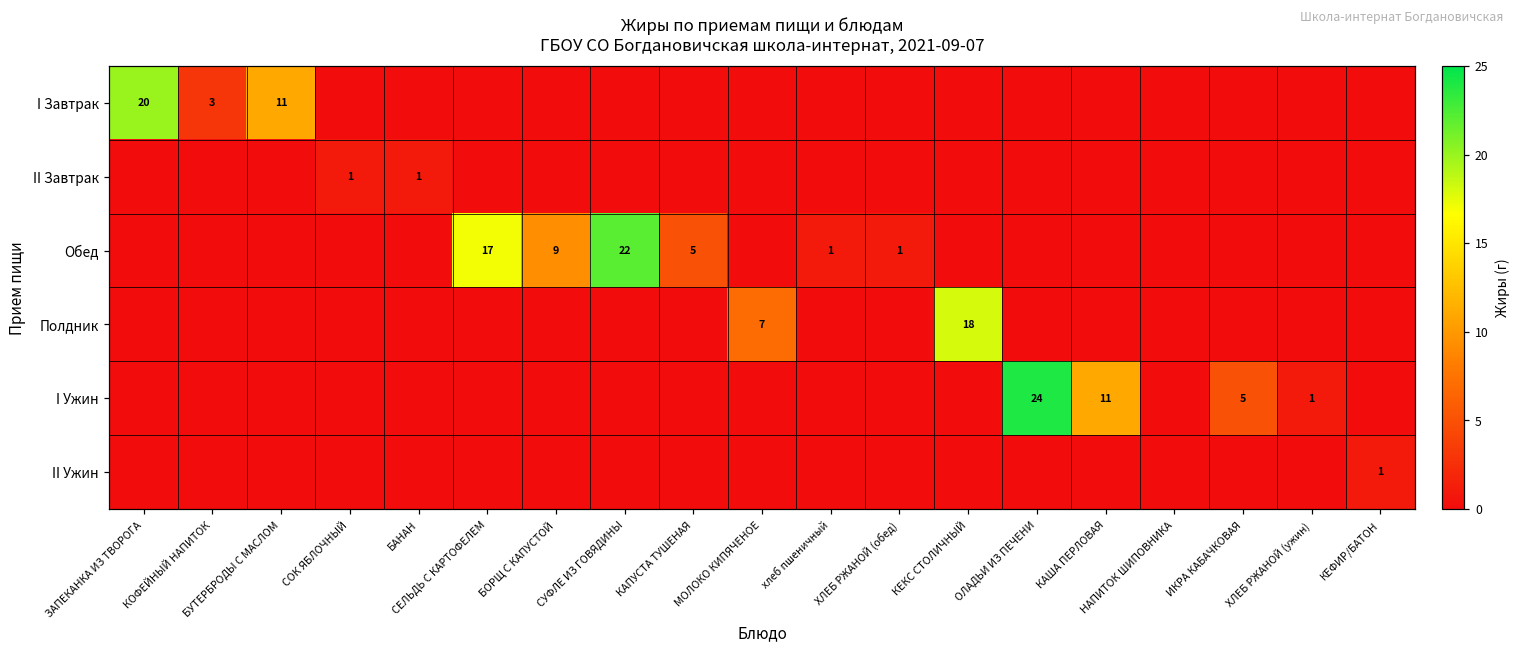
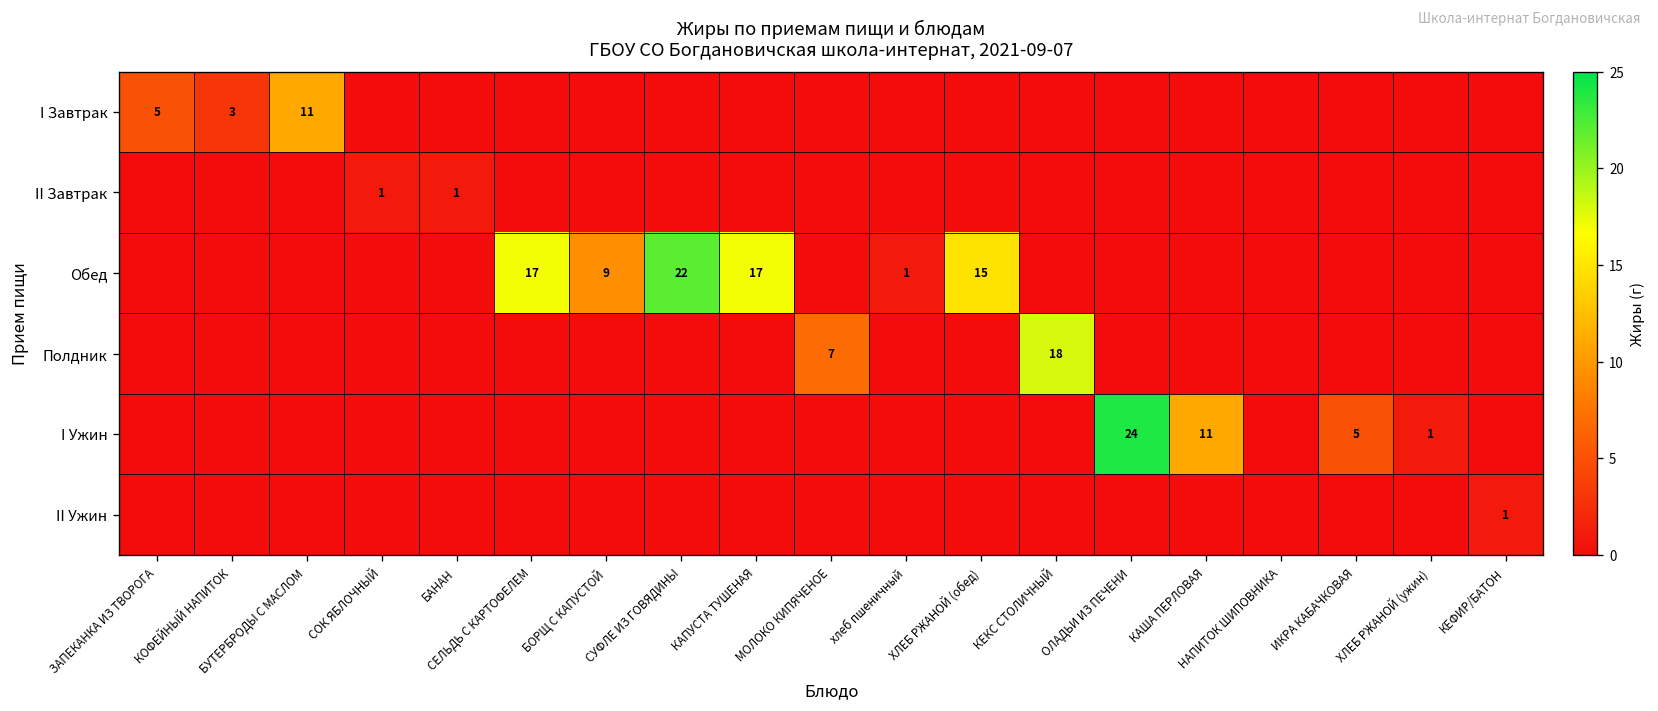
I Завтрак, ЗАПЕКАНКА ИЗ ТВОРОГА: 20 -> 5
Обед, КАПУСТА ТУШЕНАЯ: 5 -> 17
Обед, ХЛЕБ РЖАНОЙ (обед): 1 -> 15
